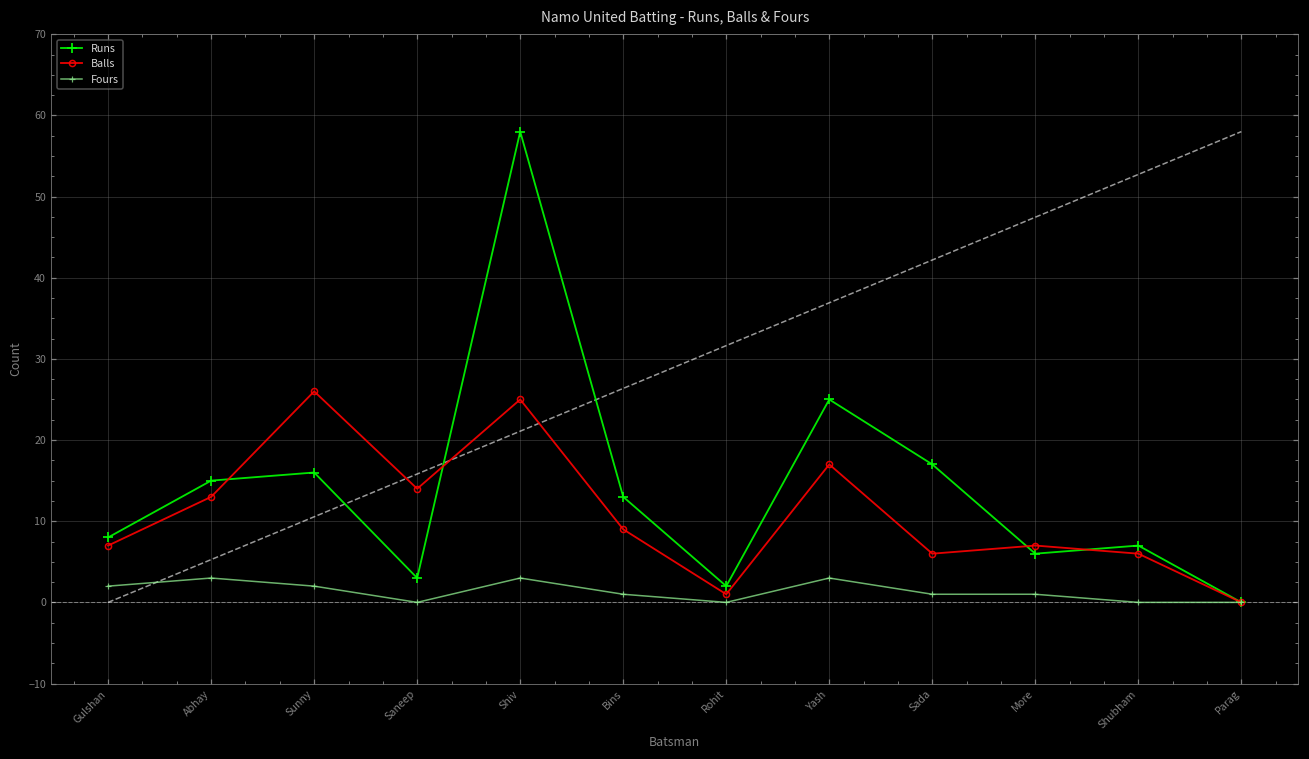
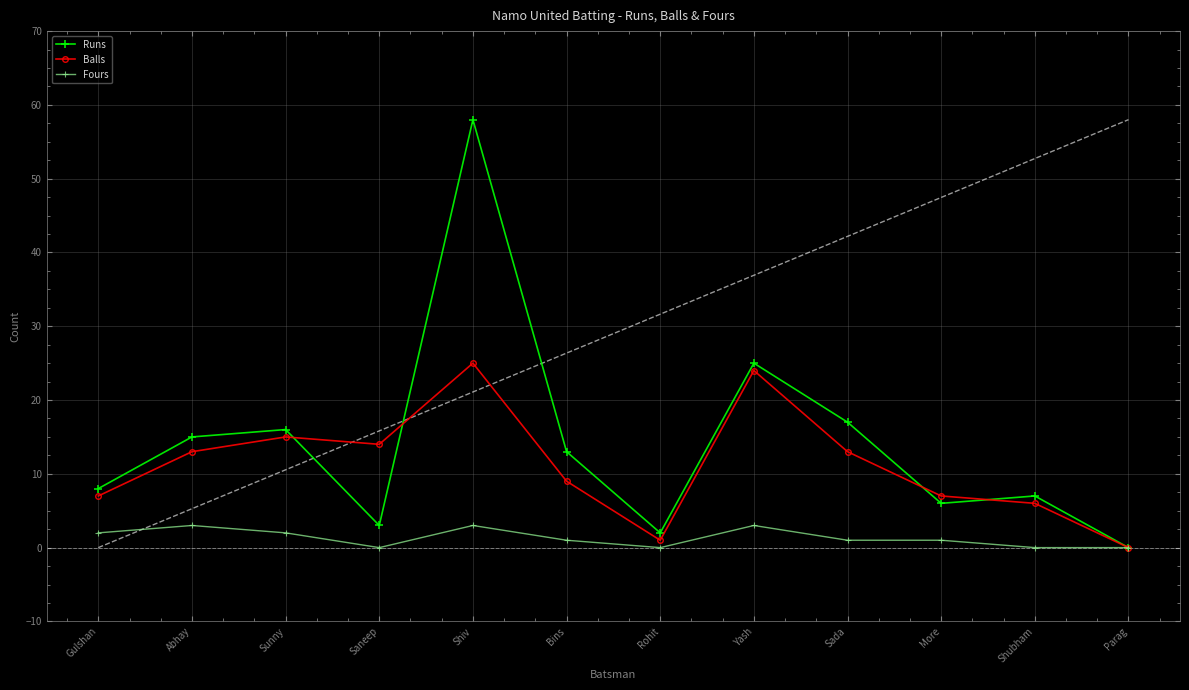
Balls, Sunny: 26 -> 15
Balls, Yash: 17 -> 24
Balls, Sada: 6 -> 13
